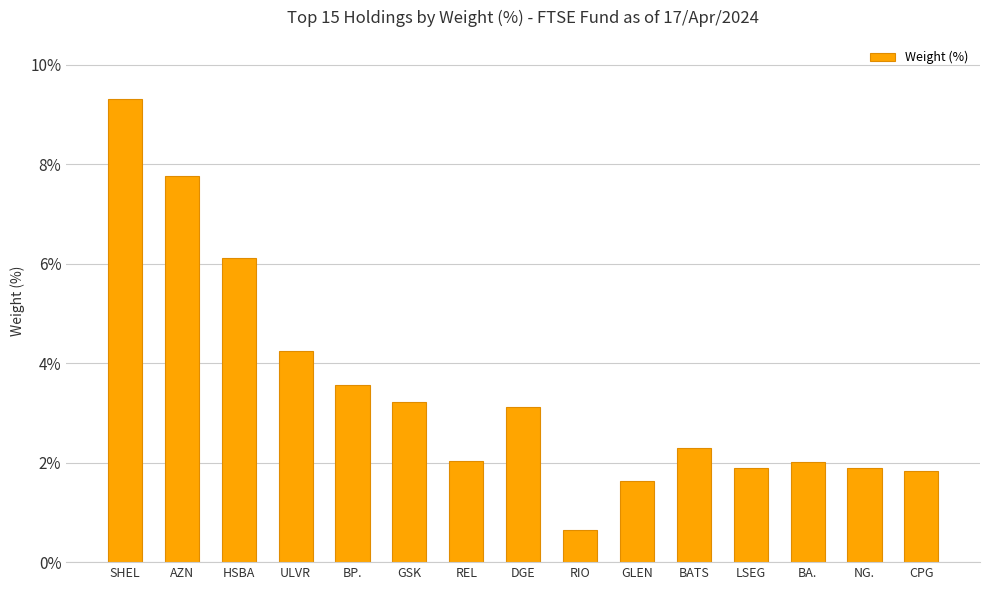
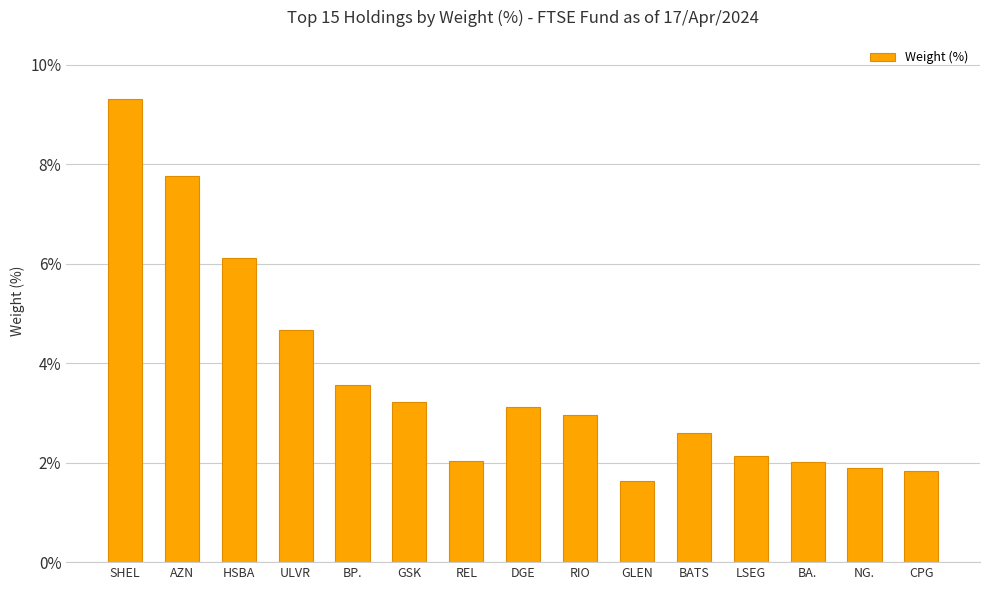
ULVR: 4.3% -> 4.7%
RIO: 0.7% -> 3.0%
BATS: 2.3% -> 2.6%
LSEG: 1.9% -> 2.1%
